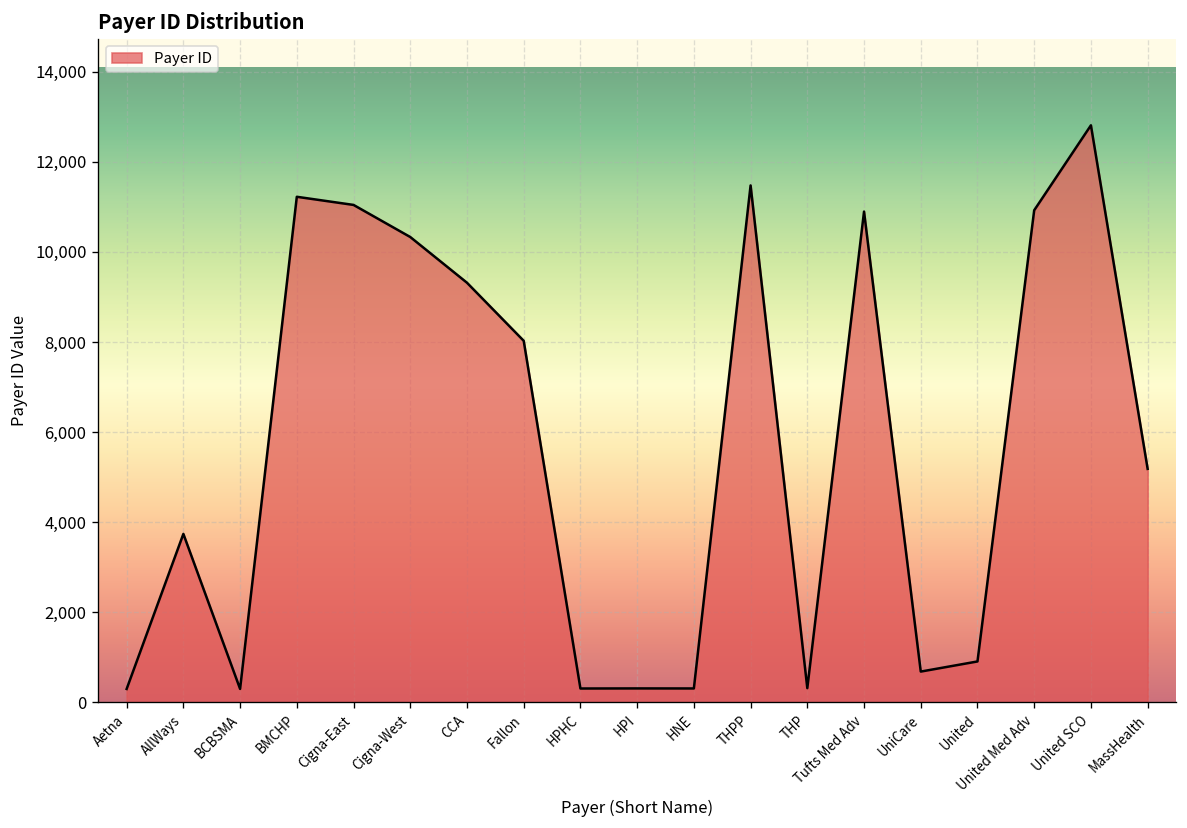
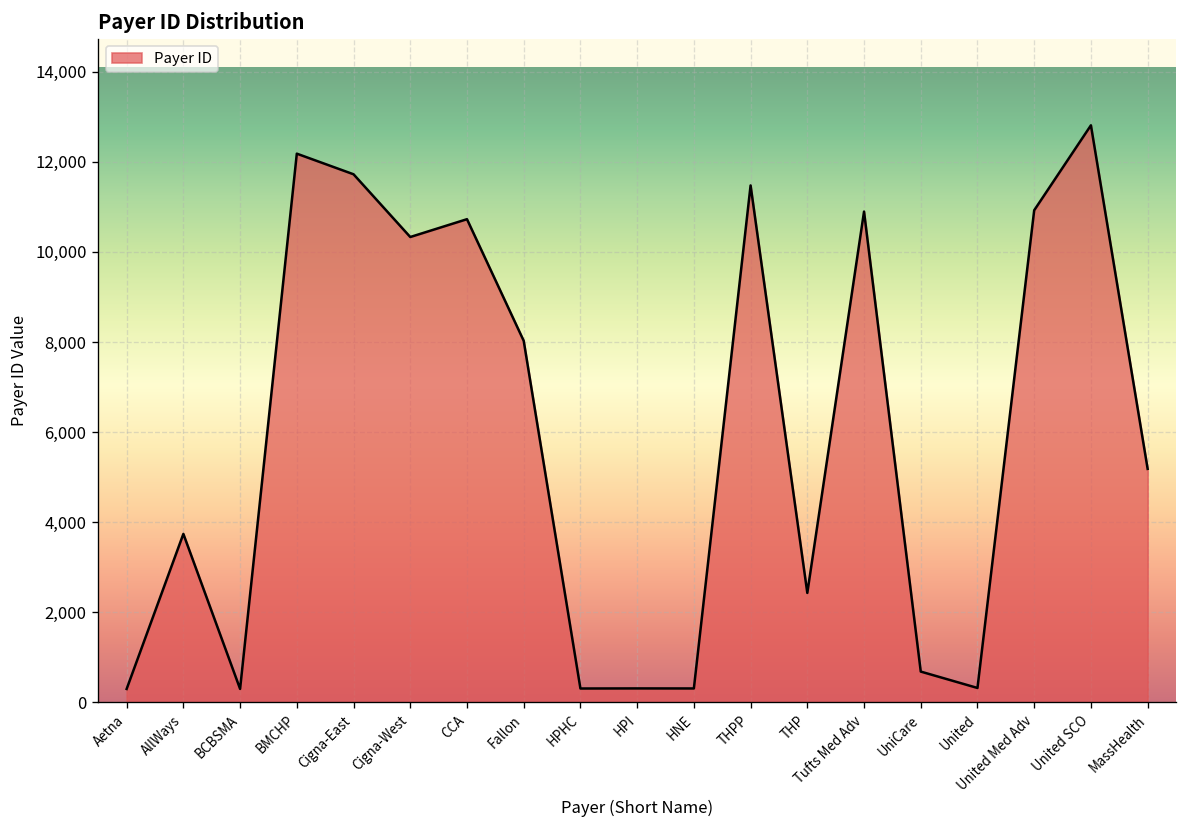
BMCHP: 11,200 -> 12,200
Cigna-East: 11,000 -> 11,700
CCA: 9,300 -> 10,700
THP: 300 -> 2,400
United: 900 -> 300
